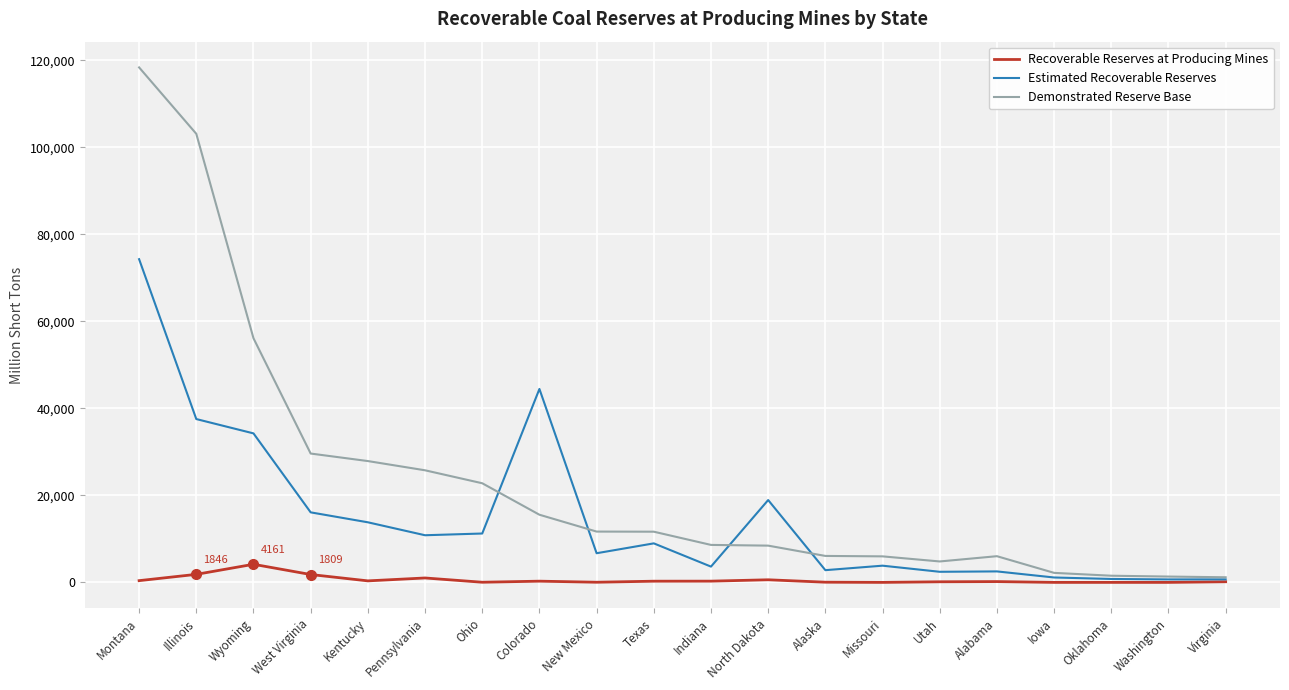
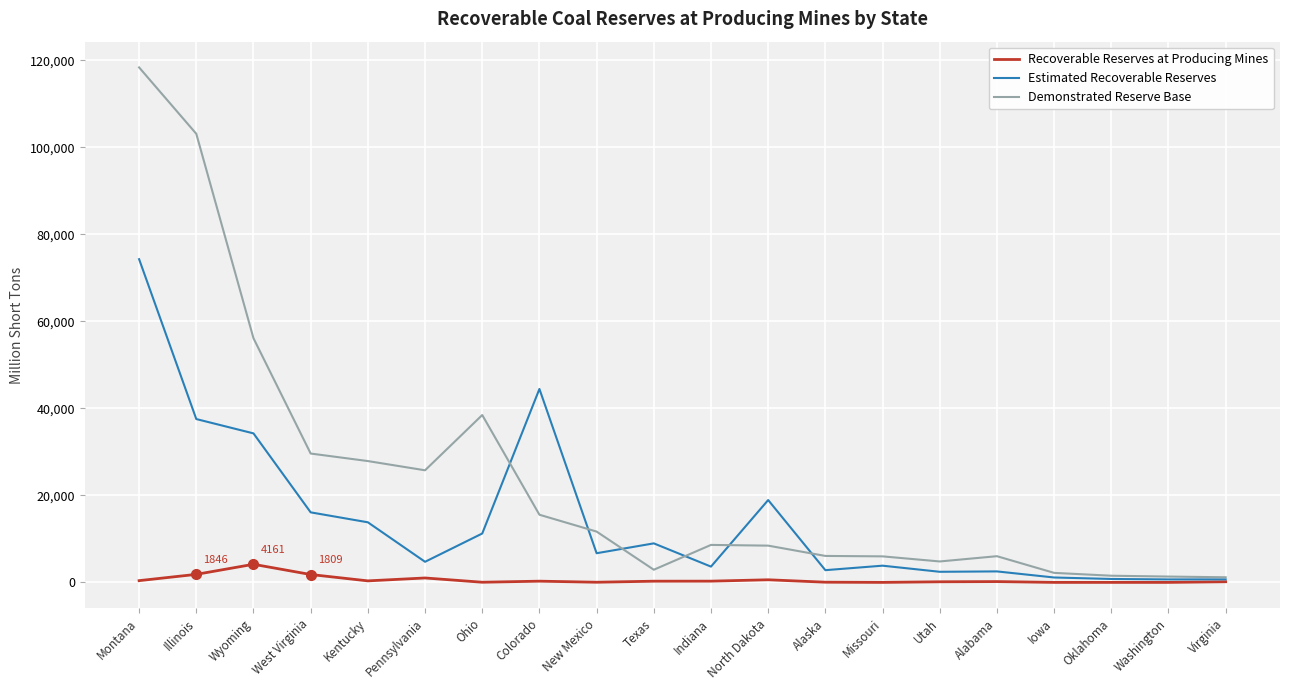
Estimated Recoverable Reserves, Pennsylvania: 11,000 -> 5,000
Demonstrated Reserve Base, Ohio: 23,000 -> 38,000
Demonstrated Reserve Base, Texas: 12,000 -> 3,000
